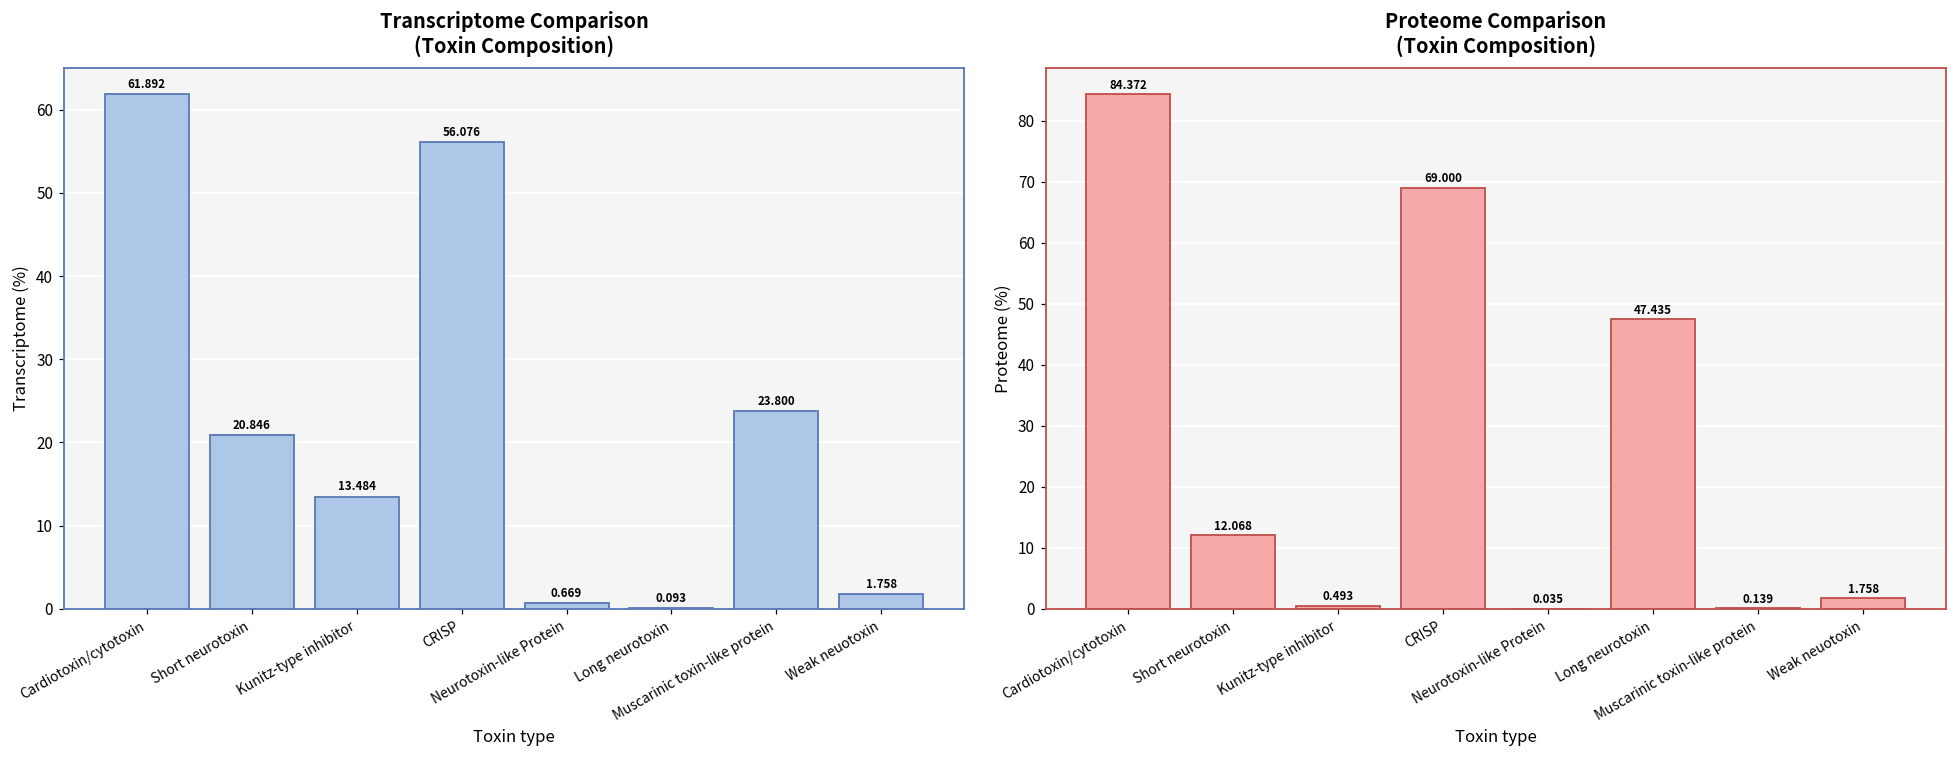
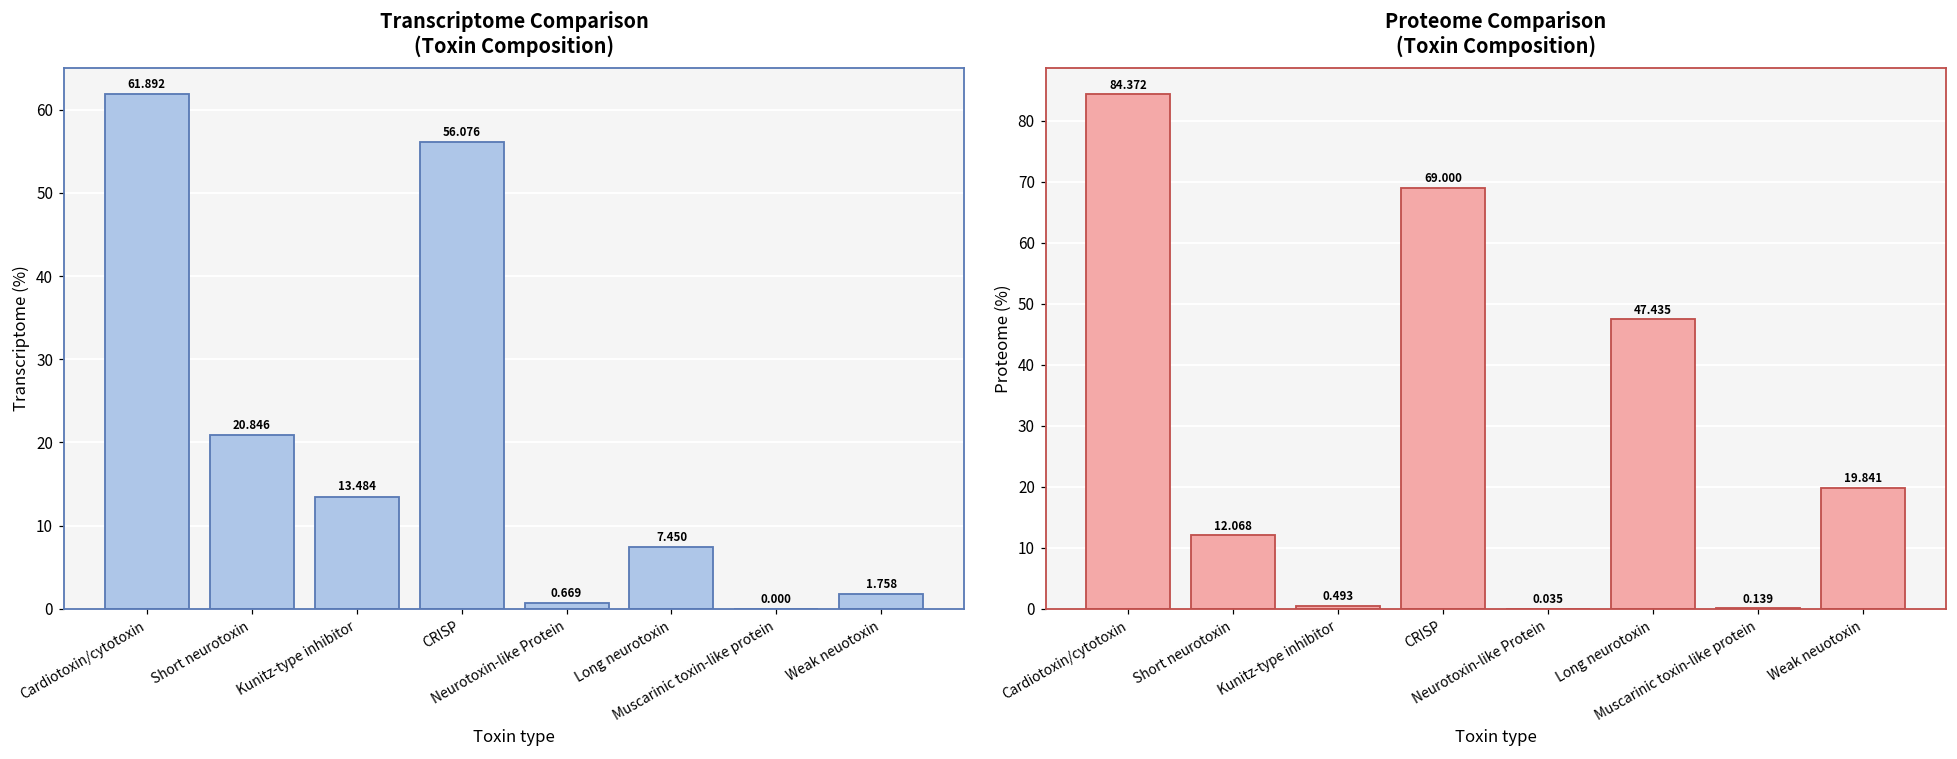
Transcriptome Comparison (Toxin Composition), Long neurotoxin: 0.093 -> 7.450
Transcriptome Comparison (Toxin Composition), Muscarinic toxin-like protein: 23.800 -> 0.000
Proteome Comparison (Toxin Composition), Weak neuotoxin: 1.758 -> 19.841
